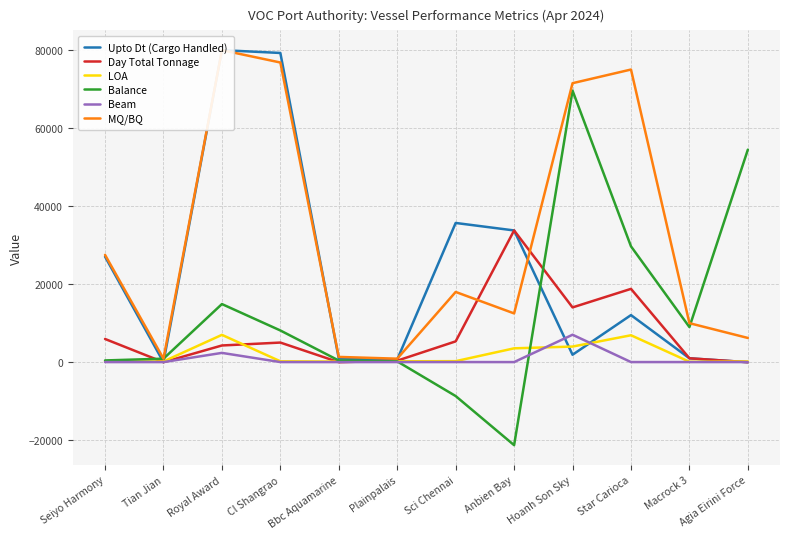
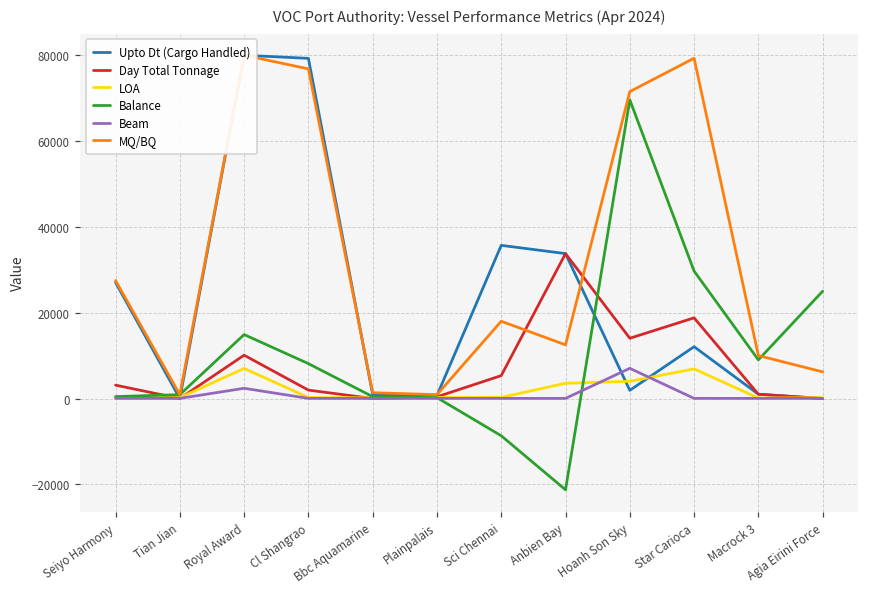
Day Total Tonnage, Seiyo Harmony: 6000 -> 3000
Day Total Tonnage, Royal Award: 4000 -> 10000
Day Total Tonnage, Cl Shangrao: 5000 -> 2000
MQ/BQ, Star Carioca: 75000 -> 79000
Balance, Agia Eirini Force: 54000 -> 25000
